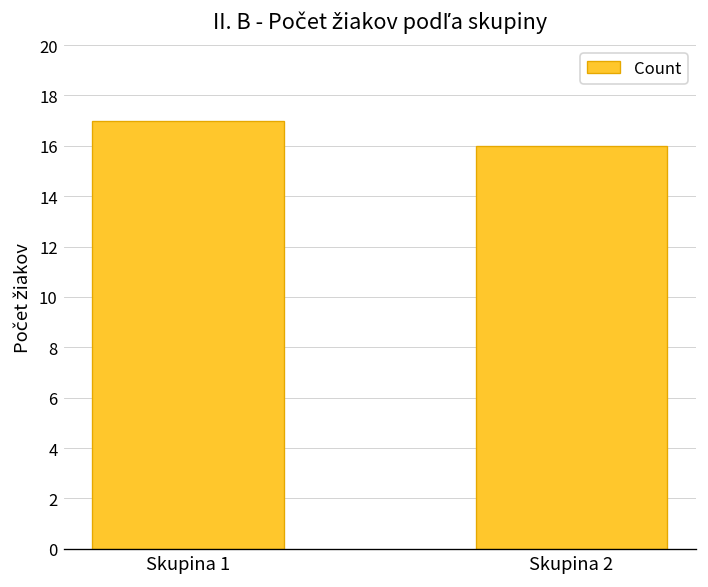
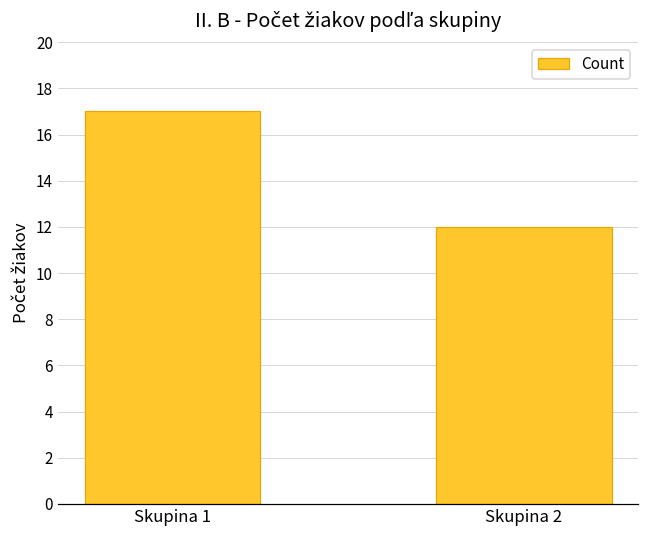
Skupina 2: 16 -> 12
